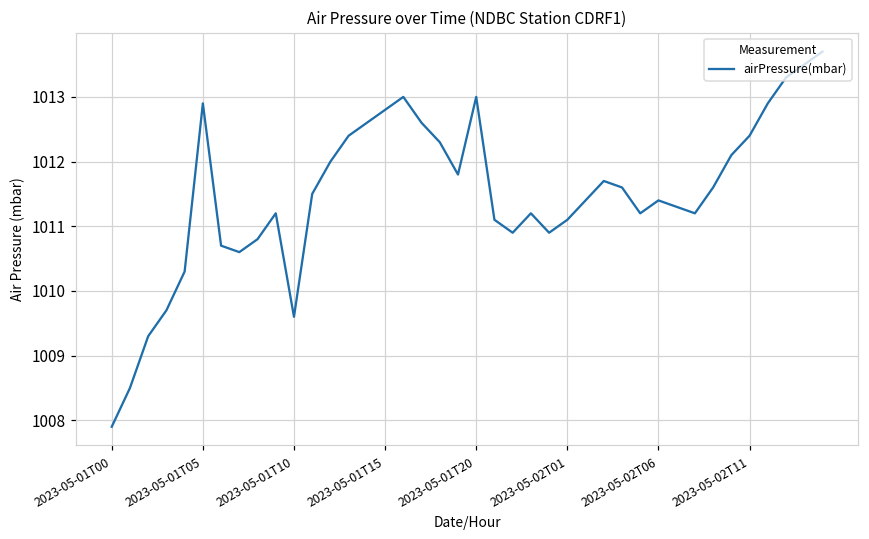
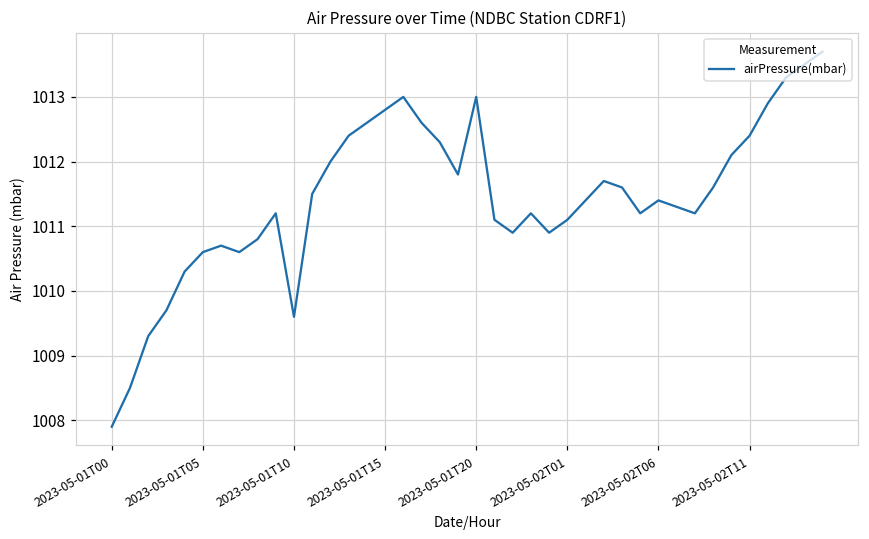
2023-05-01T05: 1012.9 -> 1010.6
